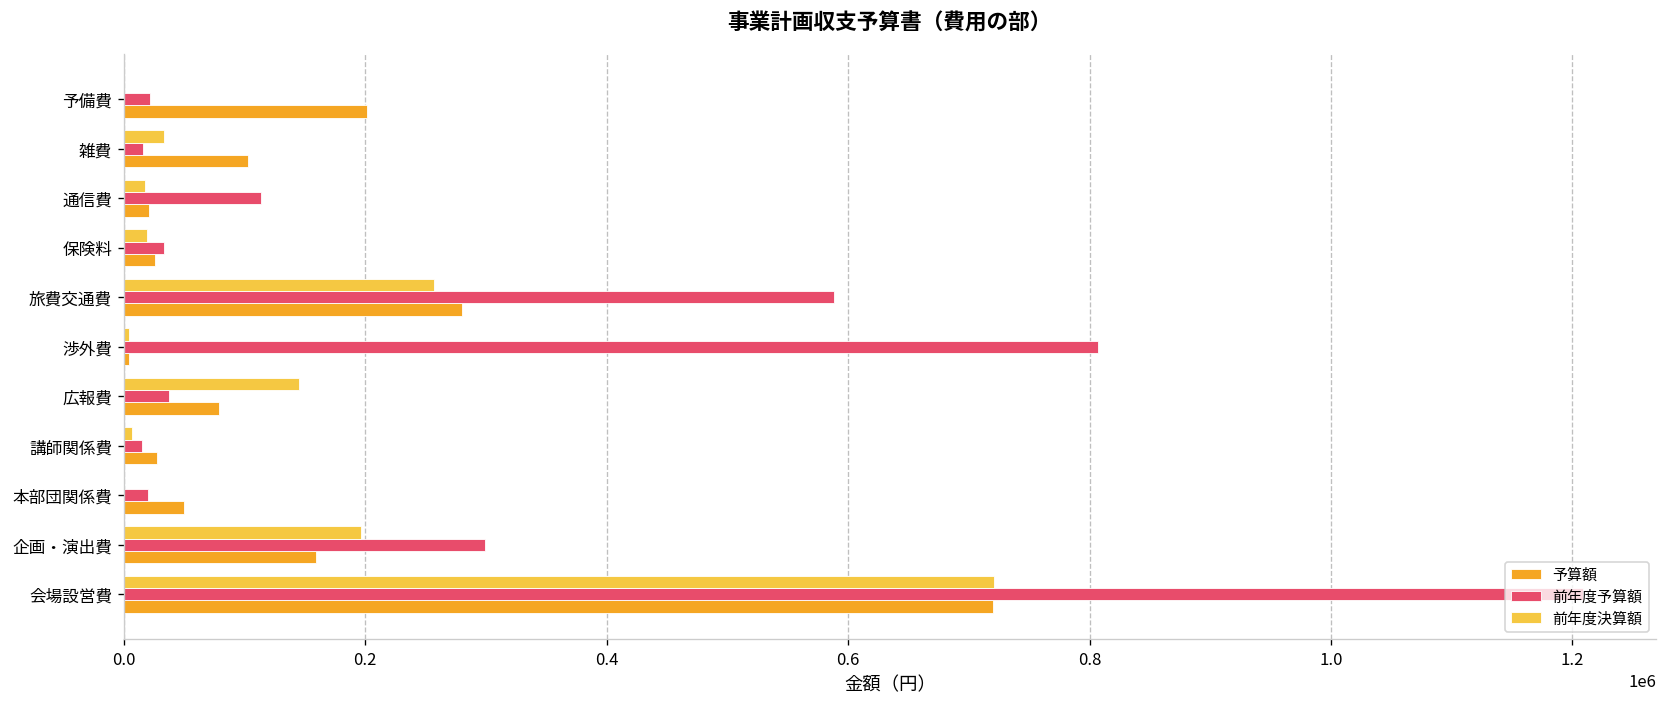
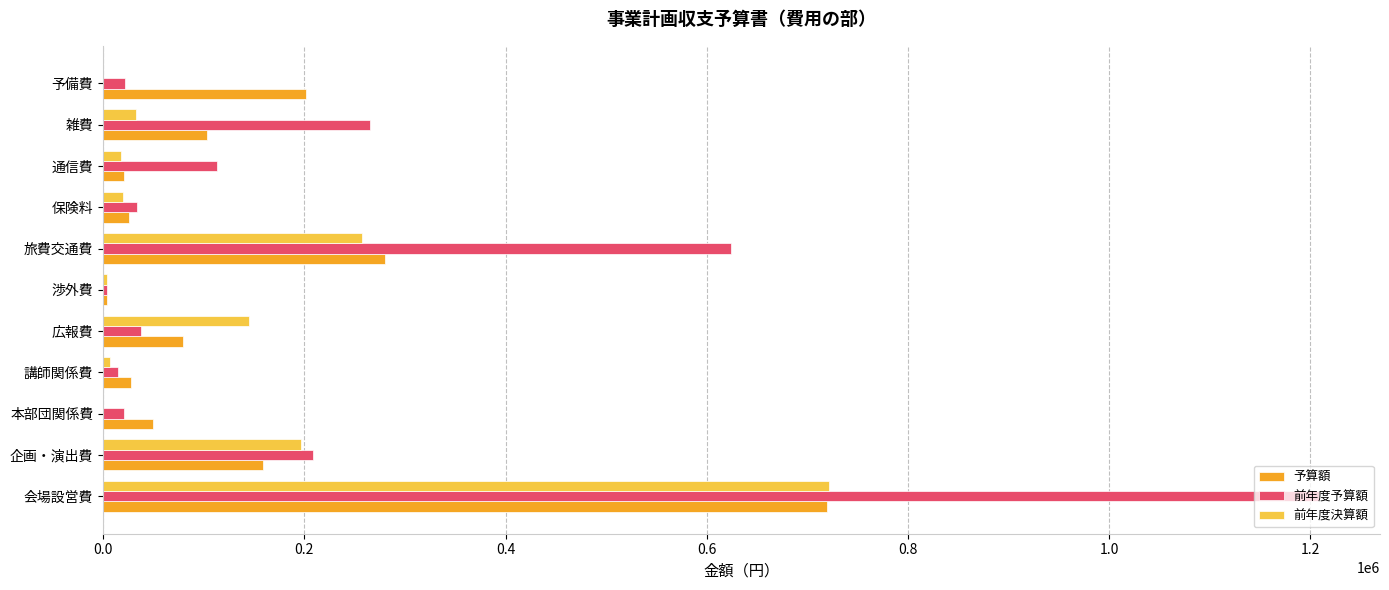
前年度予算額, 雑費: 16000 -> 265000
前年度予算額, 旅費交通費: 588000 -> 624000
前年度予算額, 渉外費: 807000 -> 4000
前年度予算額, 企画・演出費: 299000 -> 209000
